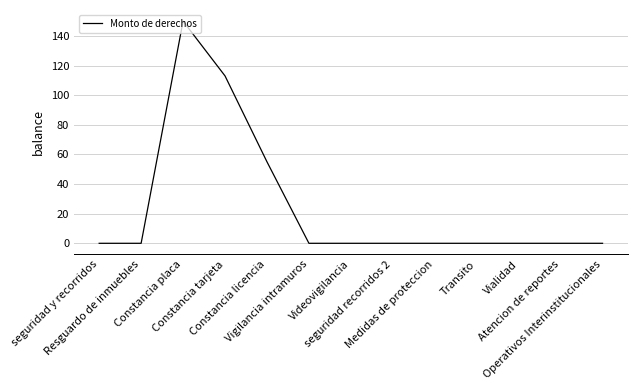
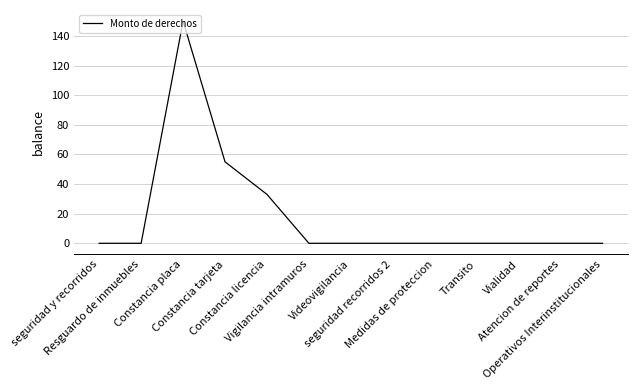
Constancia tarjeta: 113 -> 55
Constancia licencia: 55 -> 33
